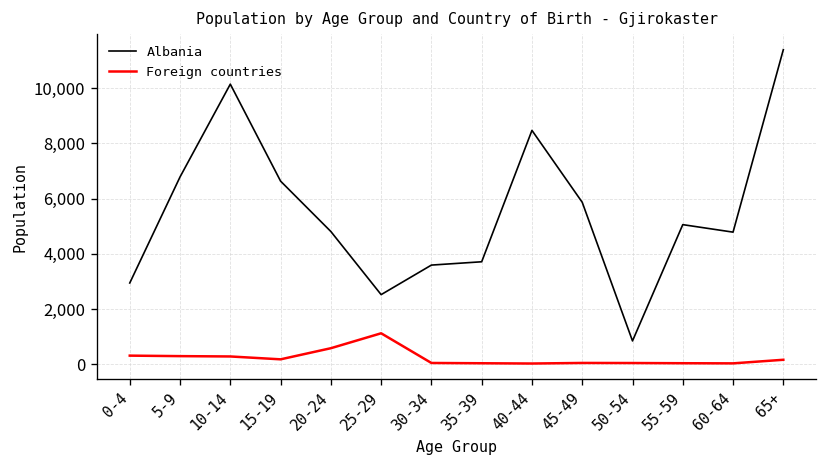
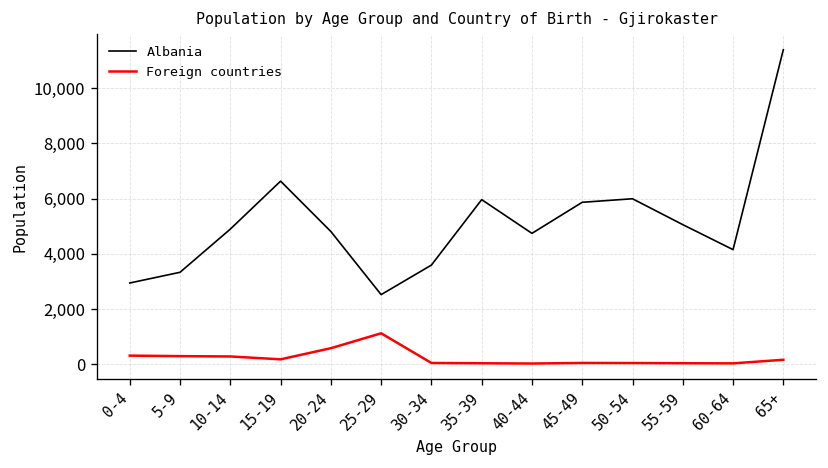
Albania, 5-9: 6,800 -> 3,300
Albania, 10-14: 10,200 -> 4,900
Albania, 35-39: 3,700 -> 6,000
Albania, 40-44: 8,500 -> 4,700
Albania, 50-54: 800 -> 6,000
Albania, 60-64: 4,800 -> 4,200
